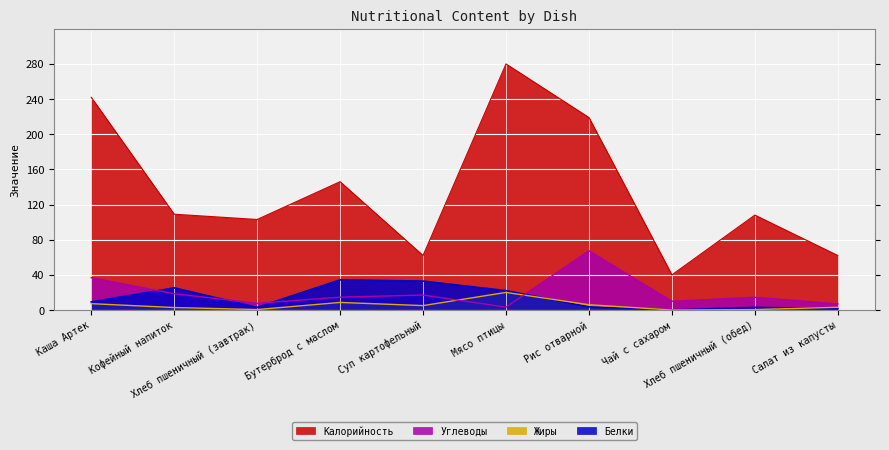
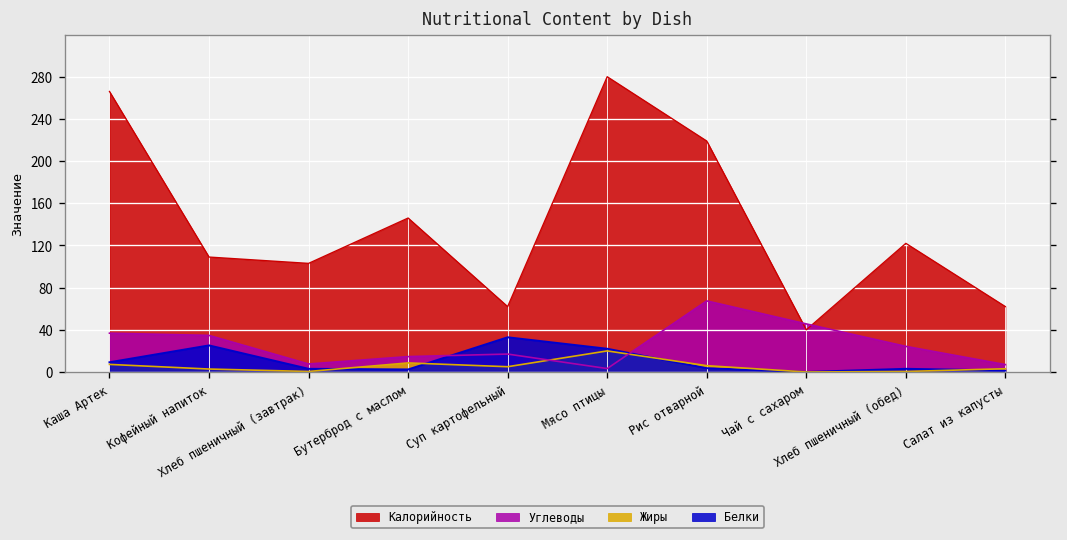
Калорийность, Каша Артек: 240 -> 270
Углеводы, Кофейный напиток: 20 -> 30
Белки, Бутерброд с маслом: 30 -> 0
Углеводы, Чай с сахаром: 10 -> 50
Калорийность, Хлеб пшеничный (обед): 110 -> 120
Углеводы, Хлеб пшеничный (обед): 10 -> 20
